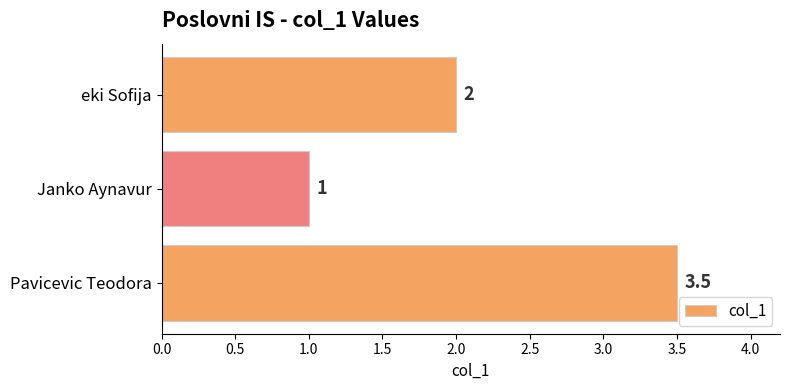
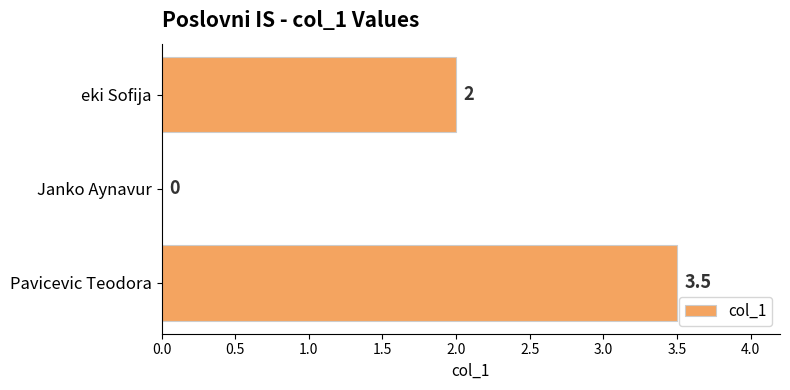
Janko Aynavur: 1 -> 0
